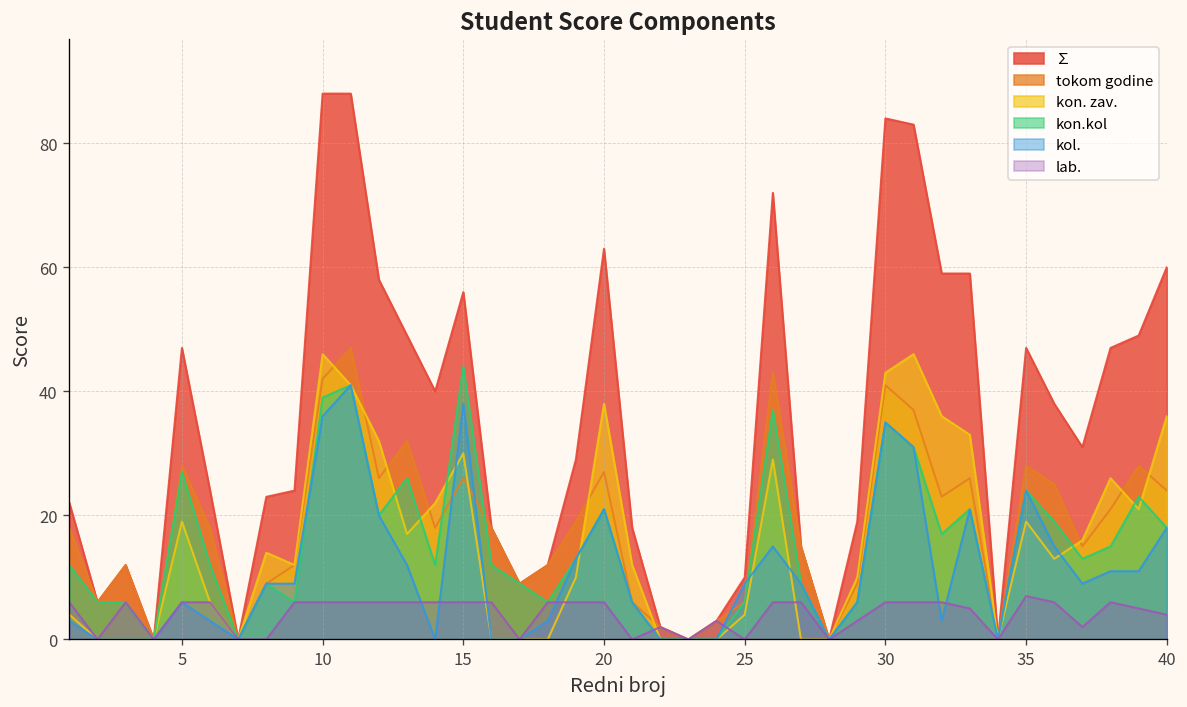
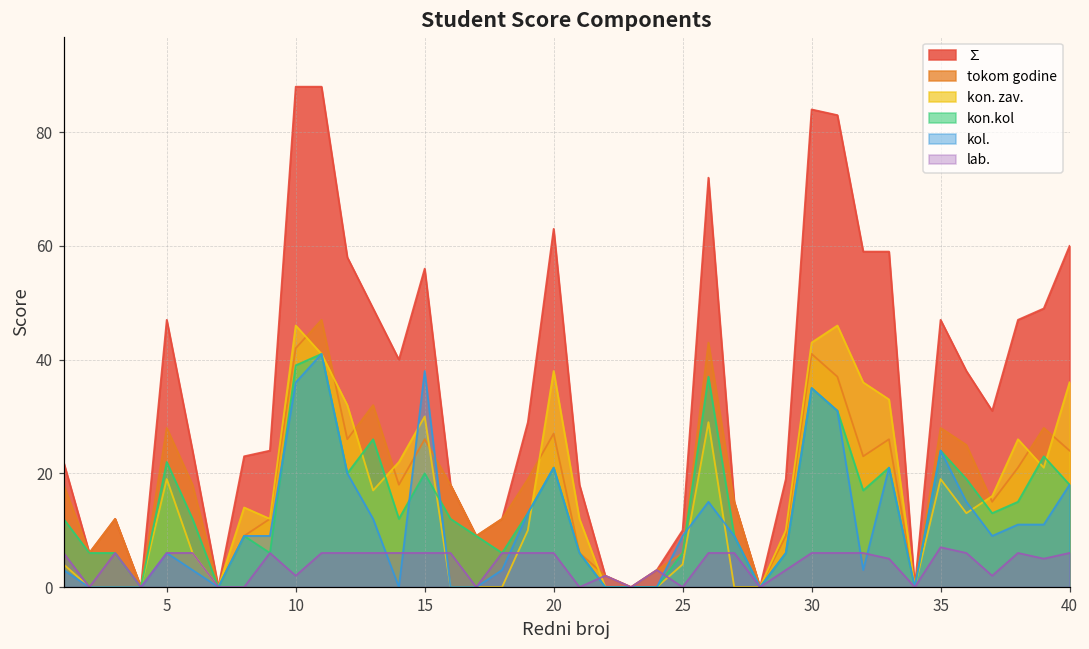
kon.kol, 5: 27 -> 22
lab., 10: 6 -> 2
kon.kol, 15: 44 -> 20
lab., 40: 4 -> 6
